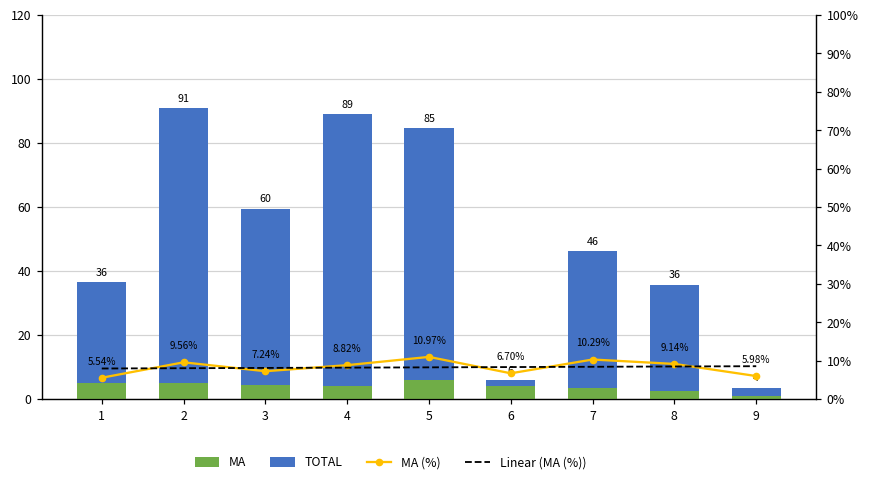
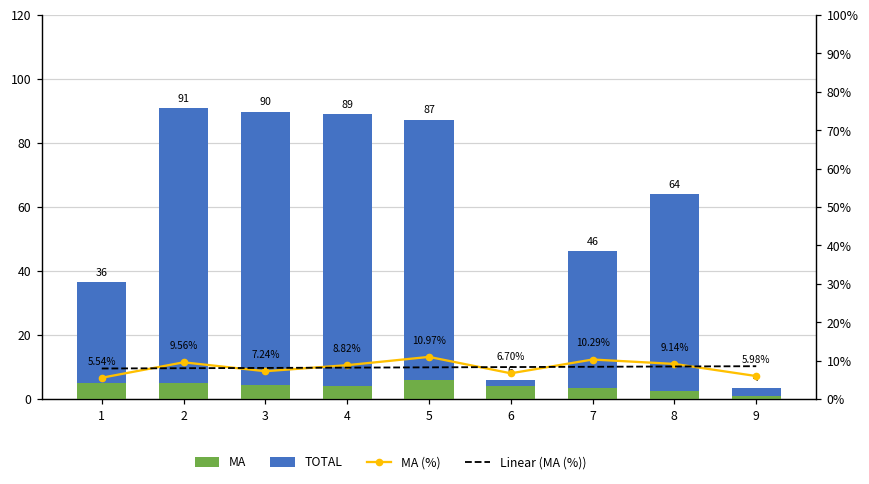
TOTAL, 3: 60 -> 90
TOTAL, 5: 85 -> 87
TOTAL, 8: 36 -> 64
